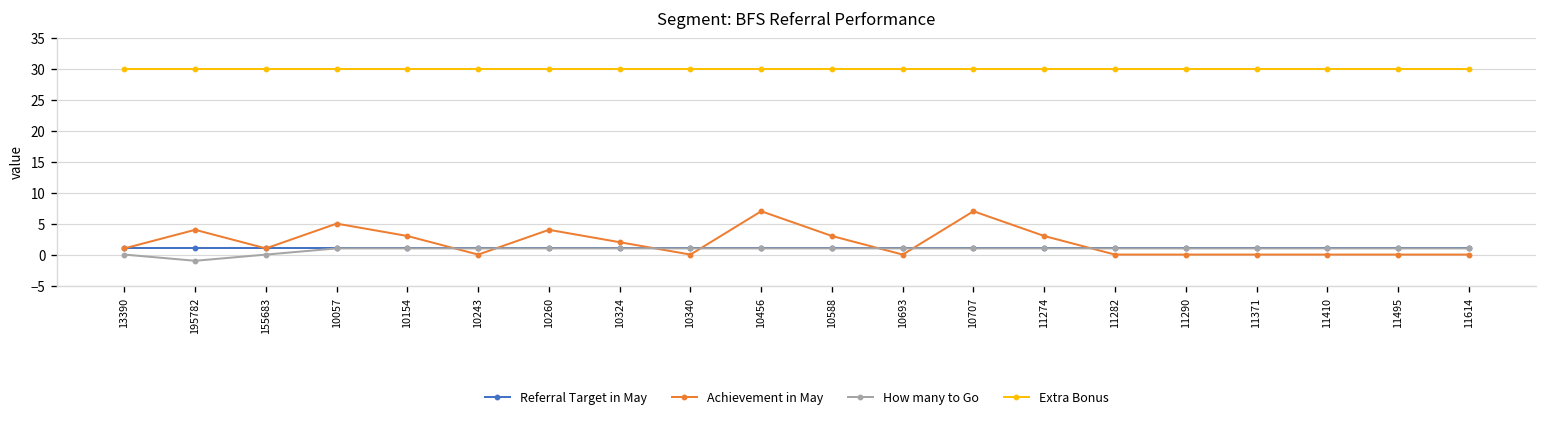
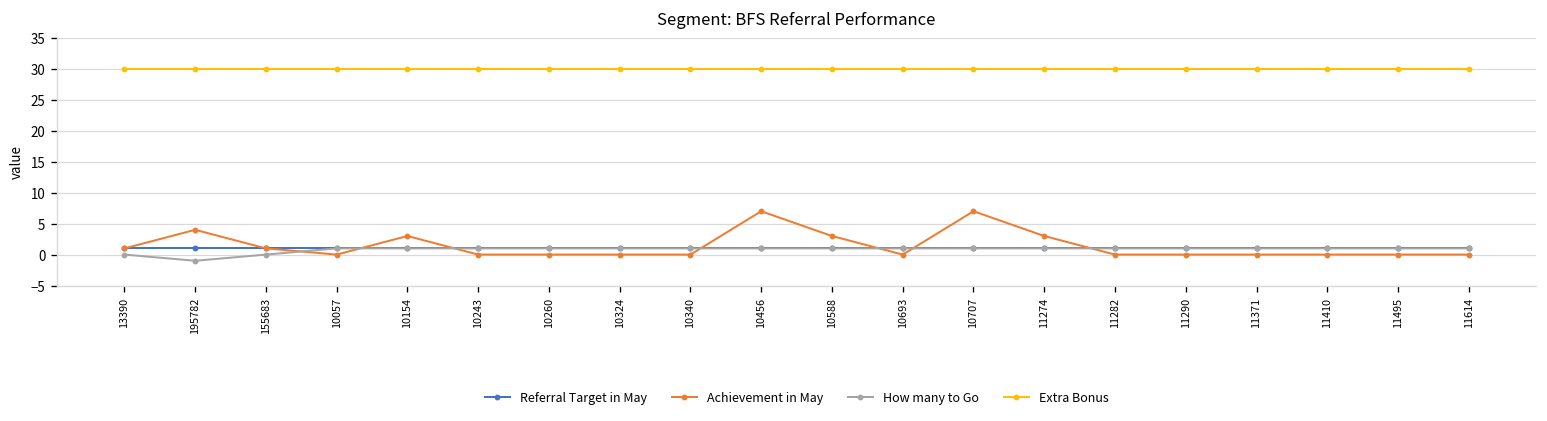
Achievement in May, 10057: 5 -> 0
Achievement in May, 10260: 4 -> 0
Achievement in May, 10324: 2 -> 0
